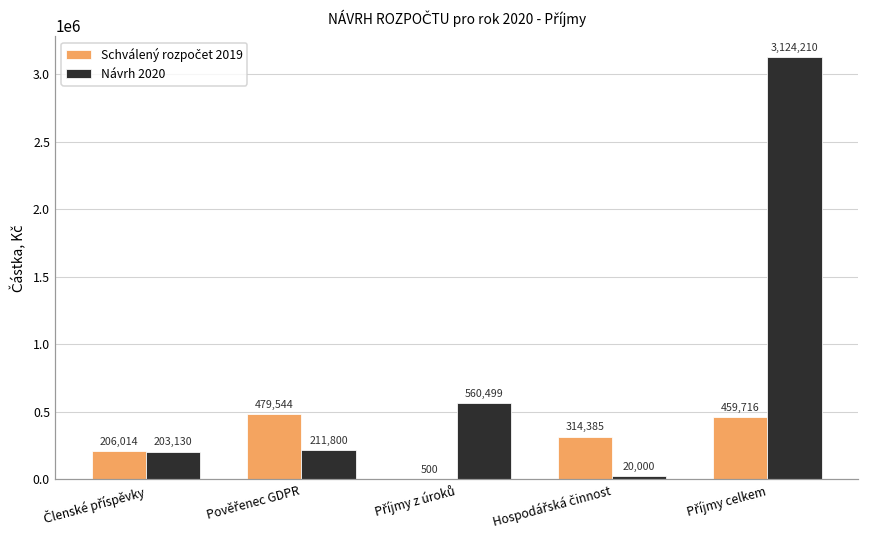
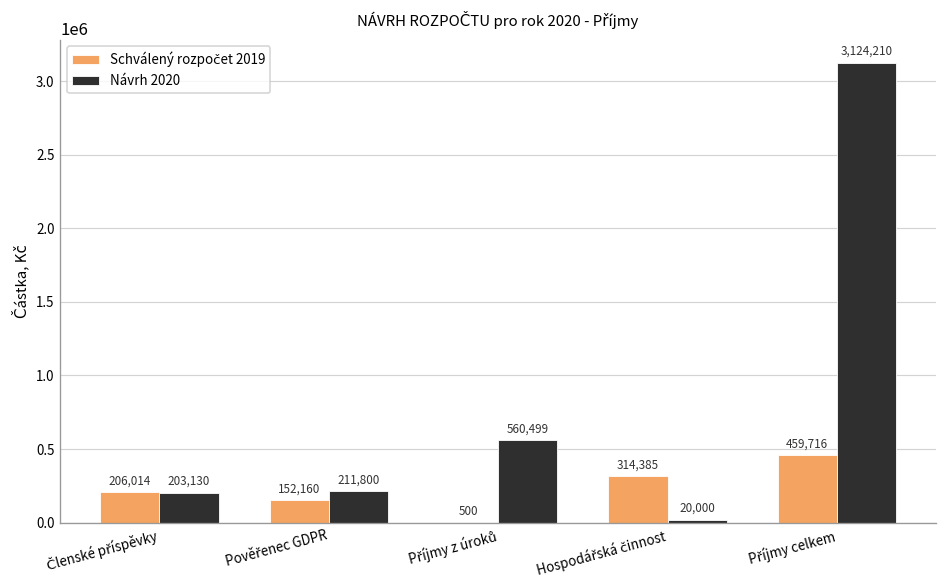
Schválený rozpočet 2019, Pověřenec GDPR: 479,544 -> 152,160
